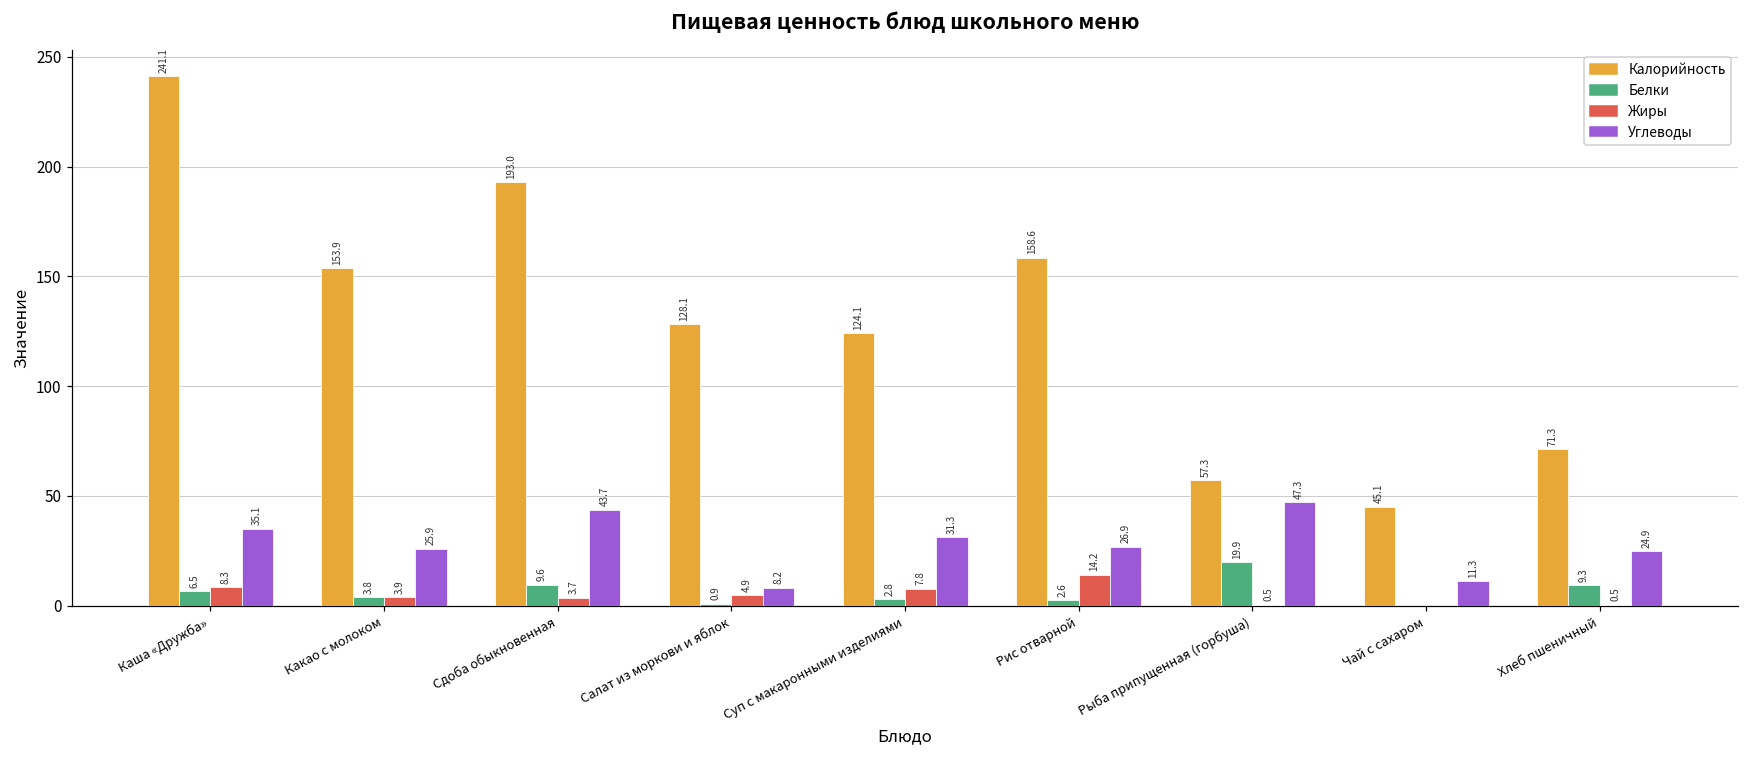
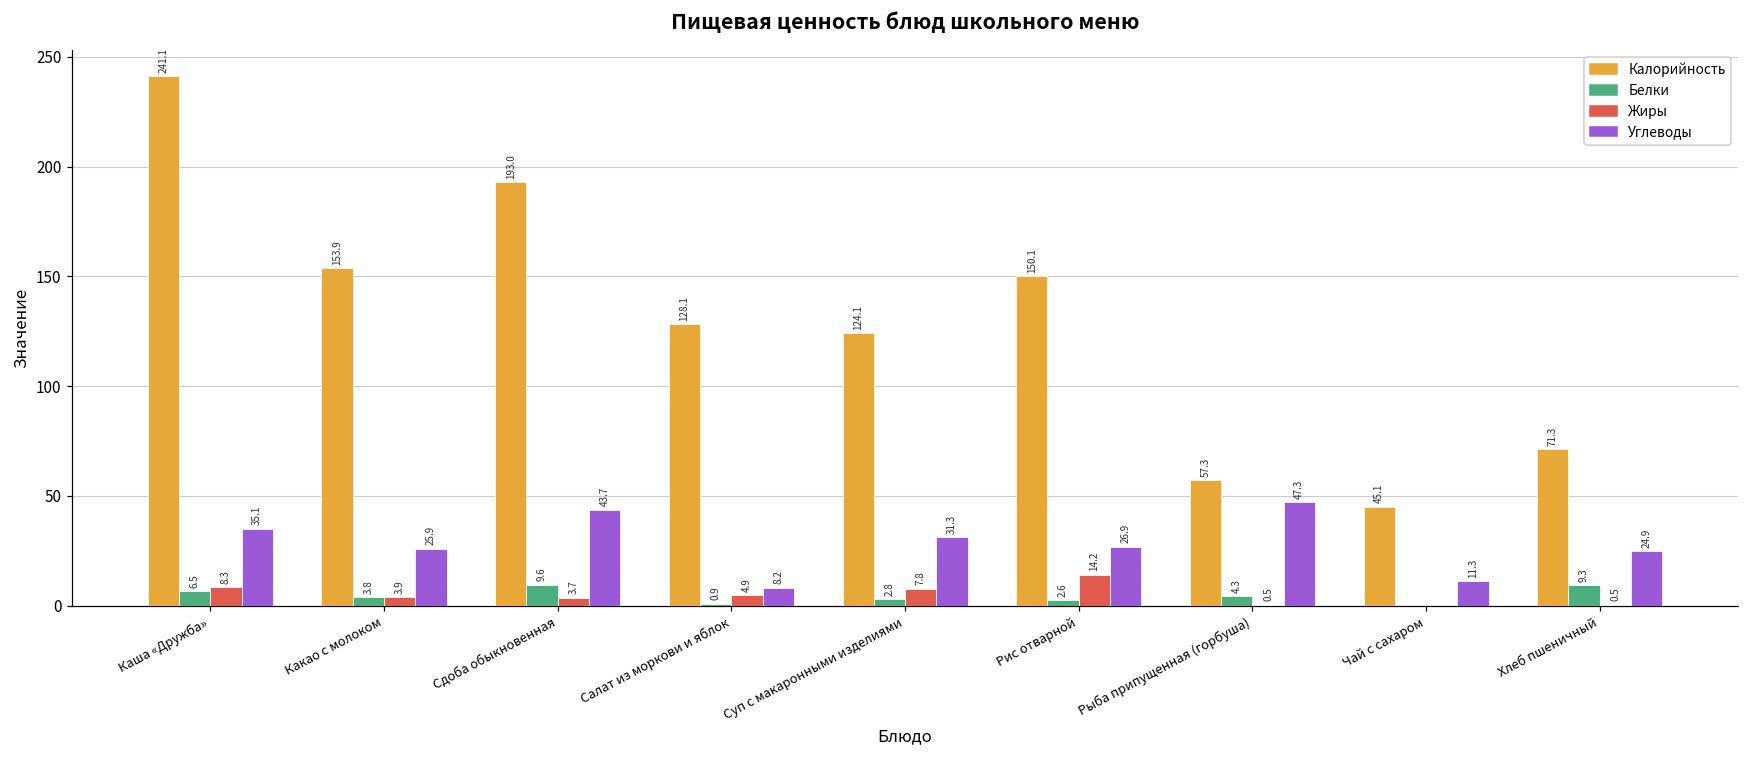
Калорийность, Рис отварной: 158.6 -> 150.1
Белки, Рыба припущенная (горбуша): 19.9 -> 4.3
